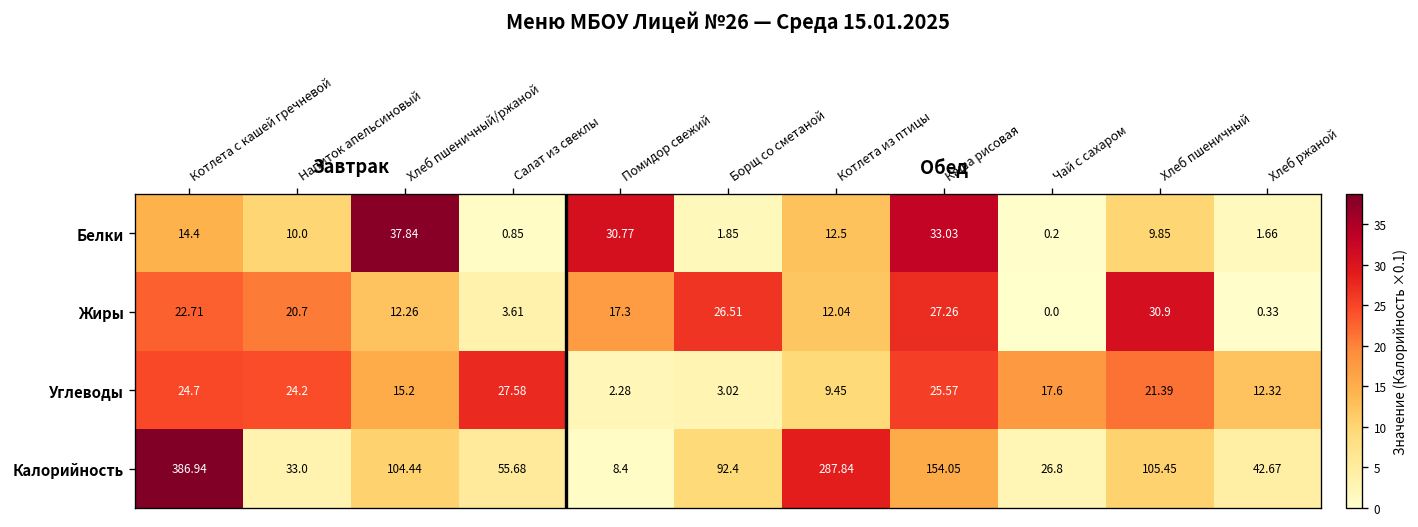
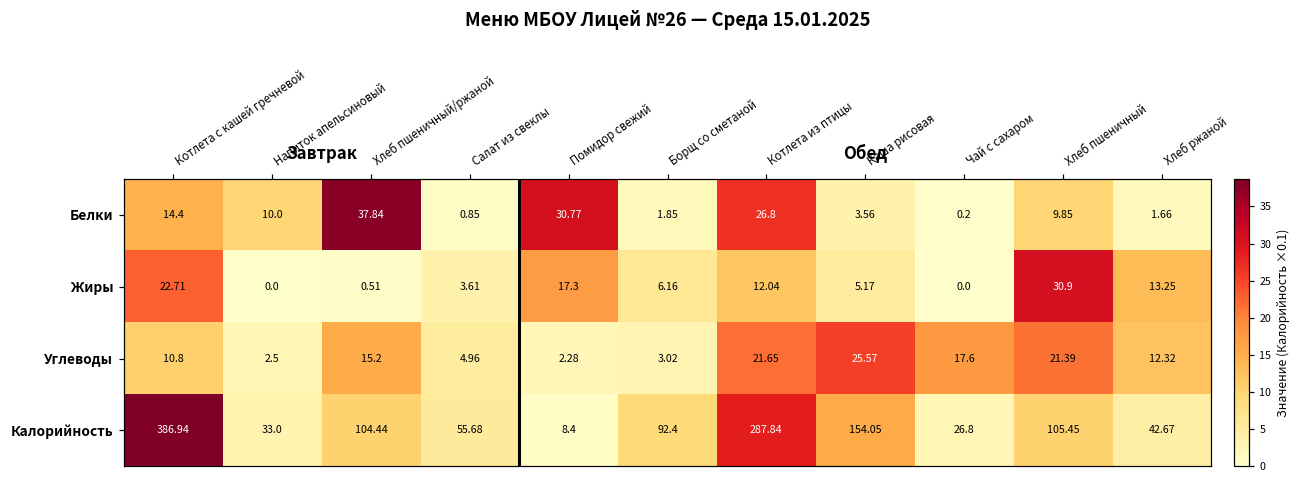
Белки, Котлета из птицы: 12.5 -> 26.8
Белки, Каша рисовая: 33.03 -> 3.56
Жиры, Напиток апельсиновый: 20.7 -> 0.0
Жиры, Хлеб пшеничный/ржаной: 12.26 -> 0.51
Жиры, Борщ со сметаной: 26.51 -> 6.16
Жиры, Каша рисовая: 27.26 -> 5.17
Жиры, Хлеб ржаной: 0.33 -> 13.25
Углеводы, Котлета с кашей гречневой: 24.7 -> 10.8
Углеводы, Напиток апельсиновый: 24.2 -> 2.5
Углеводы, Салат из свеклы: 27.58 -> 4.96
Углеводы, Котлета из птицы: 9.45 -> 21.65
